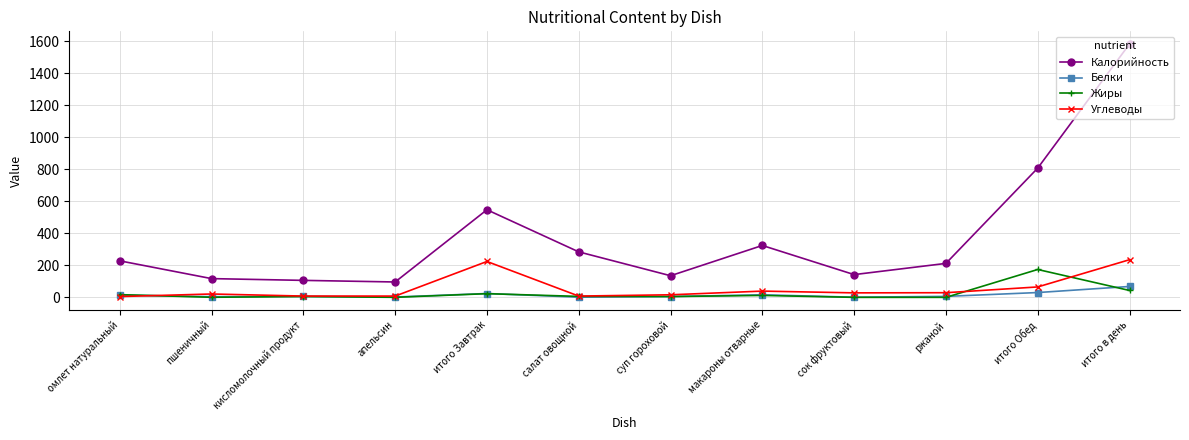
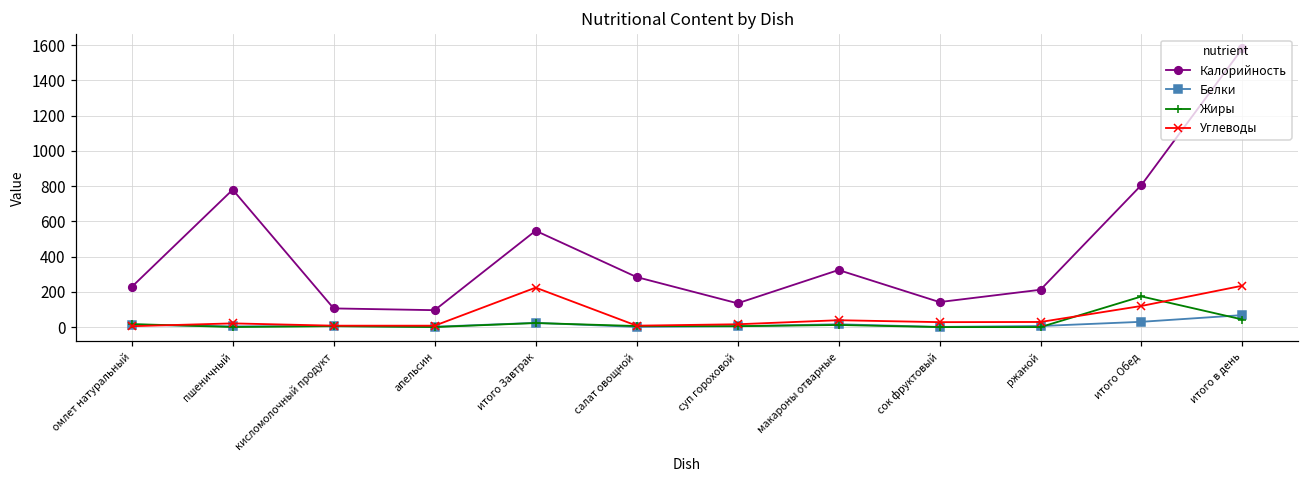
Калорийность, пшеничный: 120 -> 780
Углеводы, итого Обед: 70 -> 120
